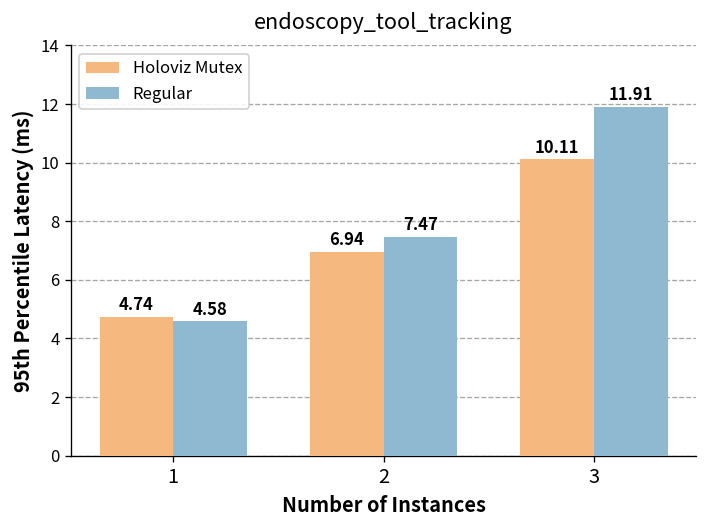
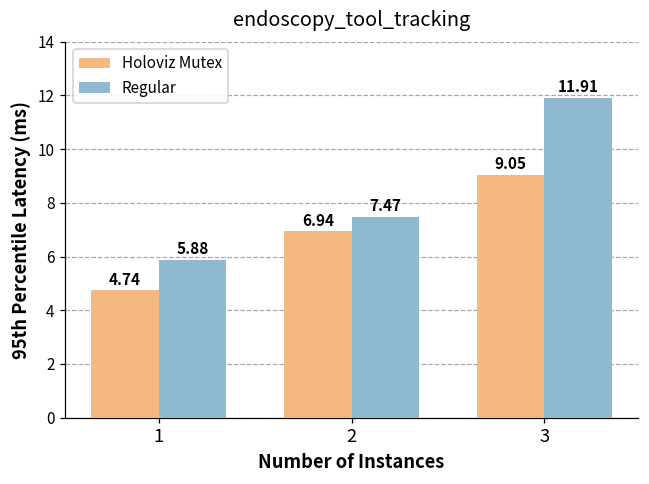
Regular, 1: 4.58 -> 5.88
Holoviz Mutex, 3: 10.11 -> 9.05
